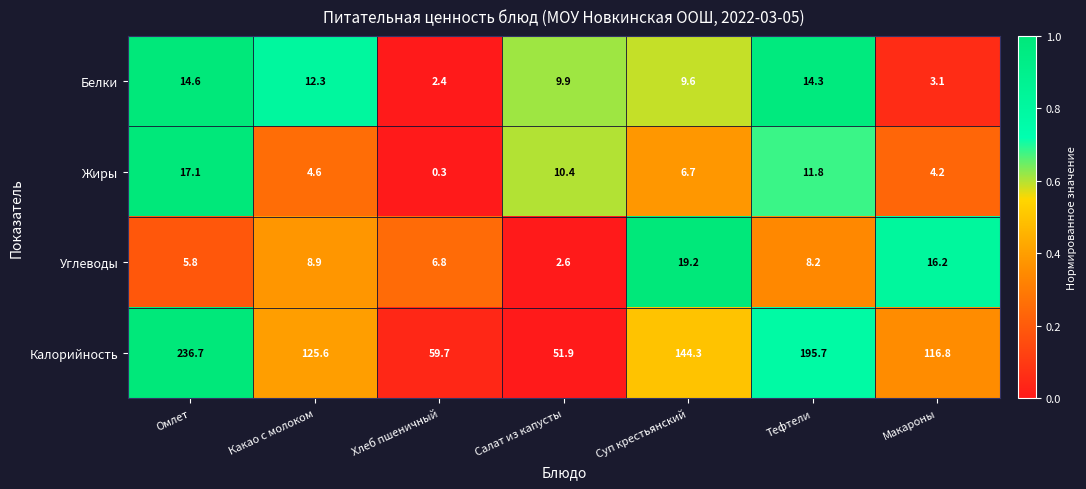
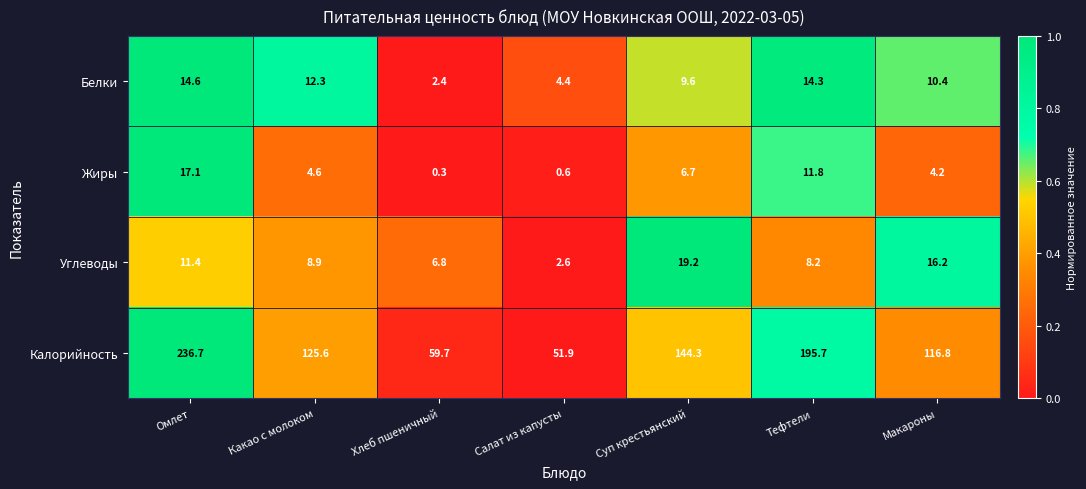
Белки, Салат из капусты: 9.9 -> 4.4
Белки, Макароны: 3.1 -> 10.4
Жиры, Салат из капусты: 10.4 -> 0.6
Углеводы, Омлет: 5.8 -> 11.4
